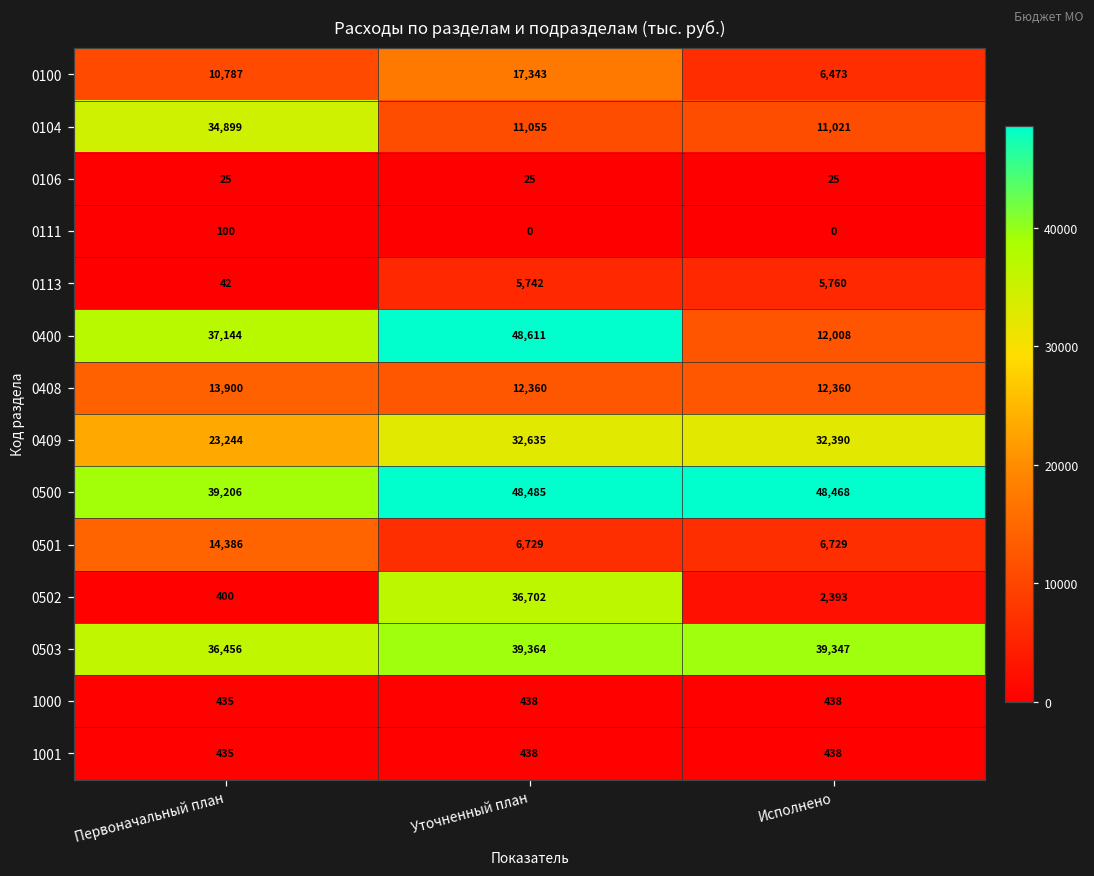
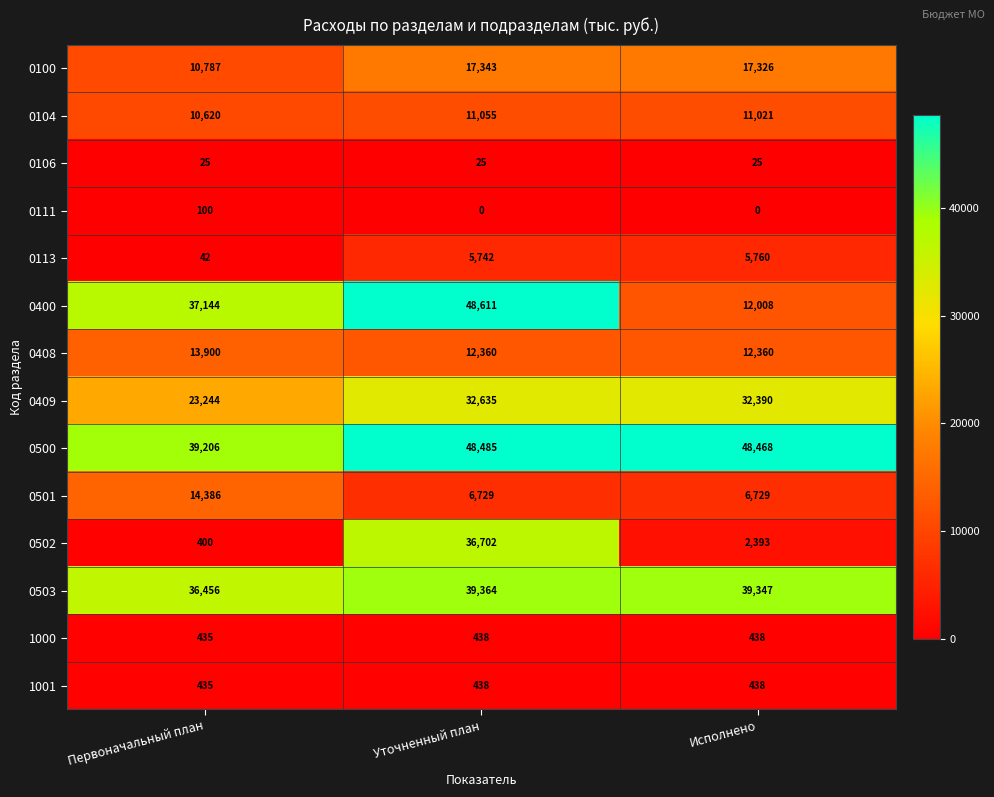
0100, Исполнено: 6,473 -> 17,326
0104, Первоначальный план: 34,899 -> 10,620
